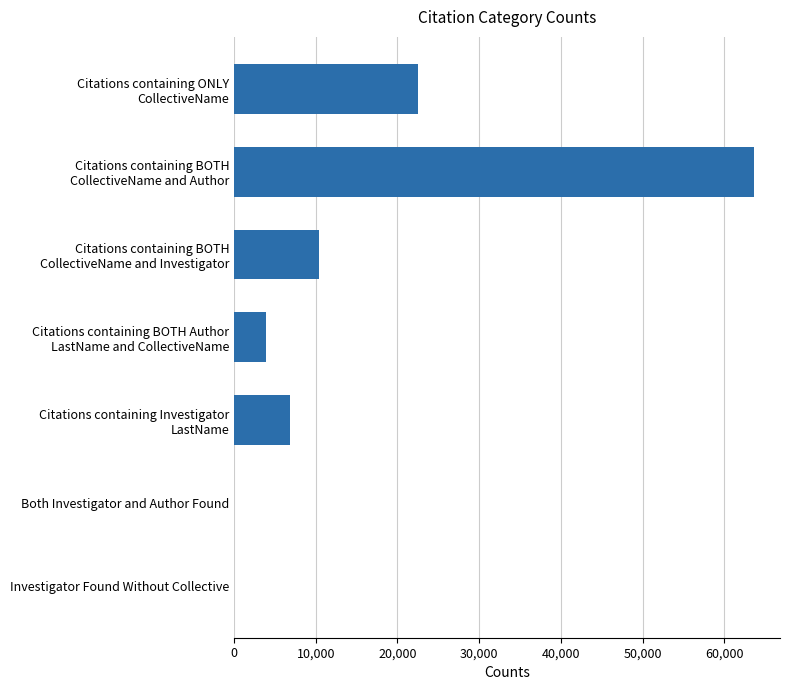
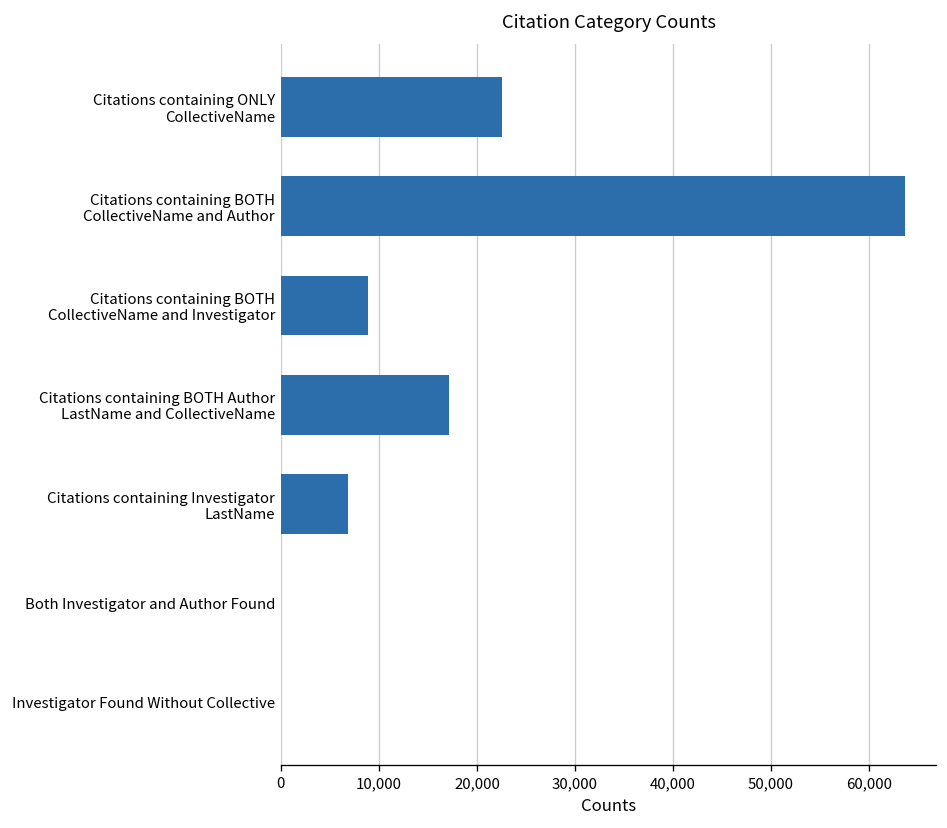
Citations containing BOTH CollectiveName and Investigator: 10,000 -> 9,000
Citations containing BOTH Author LastName and CollectiveName: 4,000 -> 17,000
